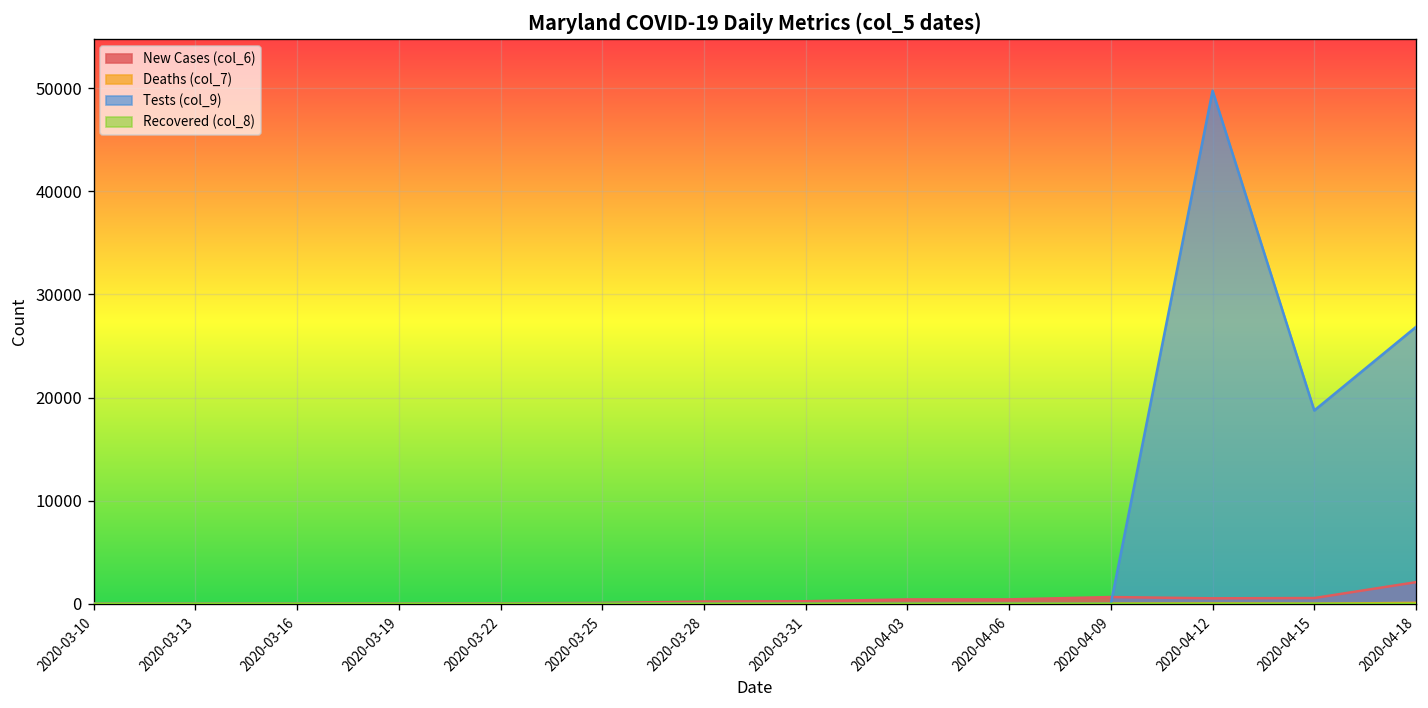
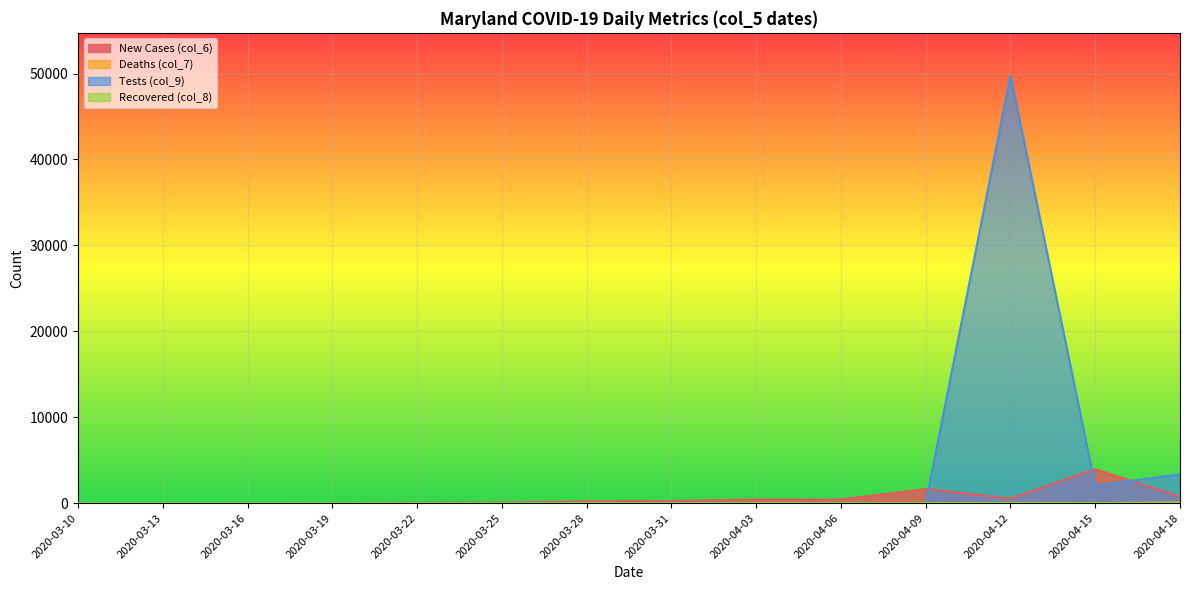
New Cases (col_6), 2020-04-09: 1000 -> 2000
New Cases (col_6), 2020-04-15: 1000 -> 4000
Tests (col_9), 2020-04-15: 19000 -> 2000
New Cases (col_6), 2020-04-18: 2000 -> 1000
Tests (col_9), 2020-04-18: 27000 -> 3000
